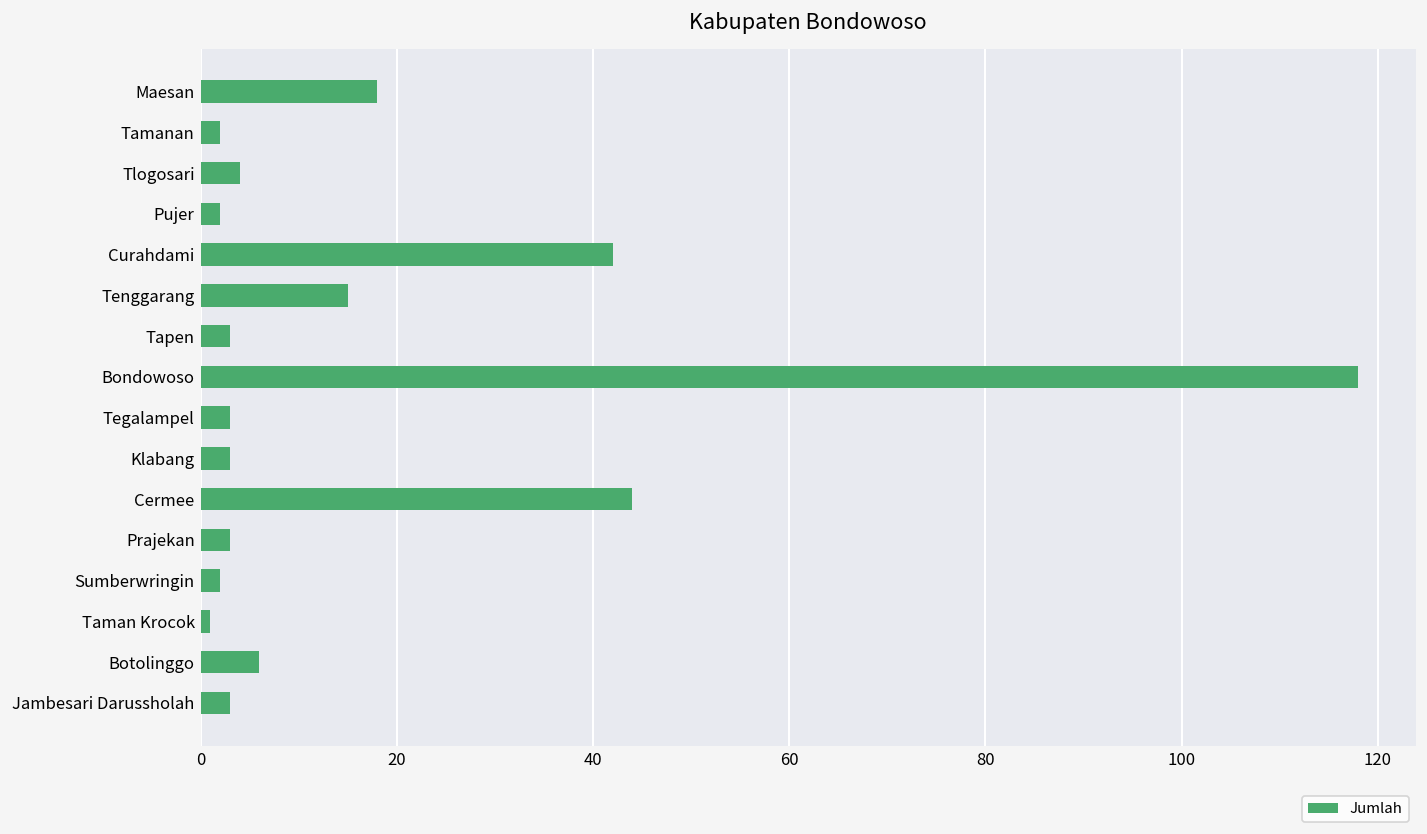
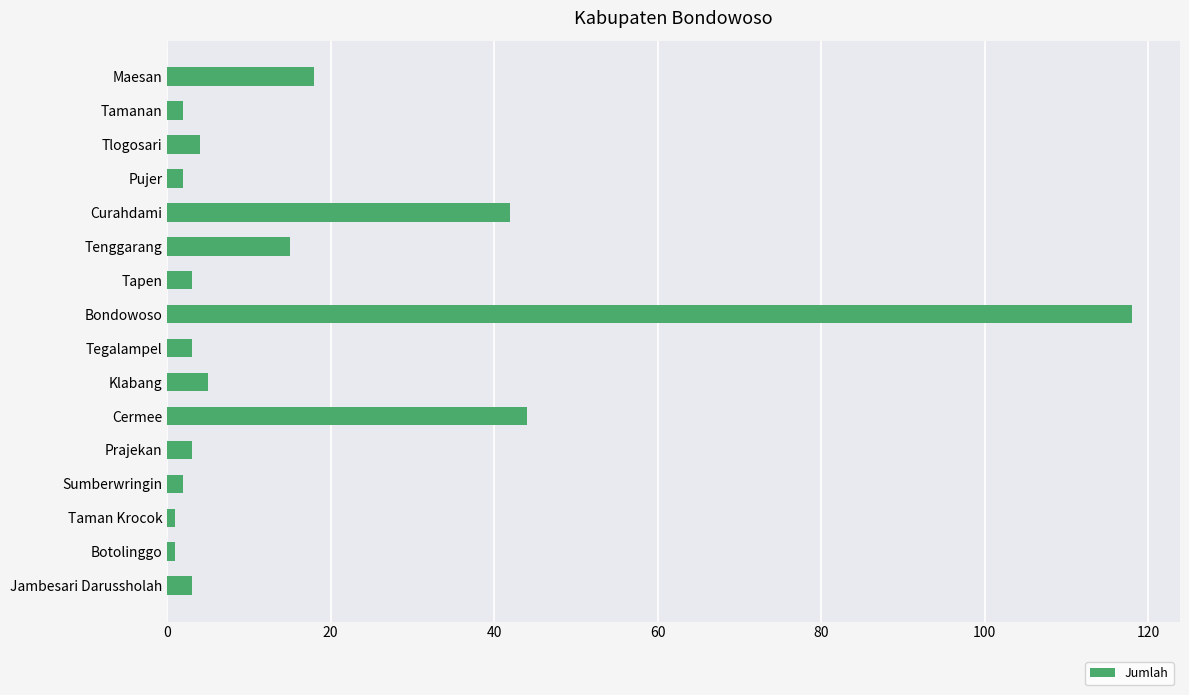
Klabang: 3 -> 5
Botolinggo: 6 -> 1
